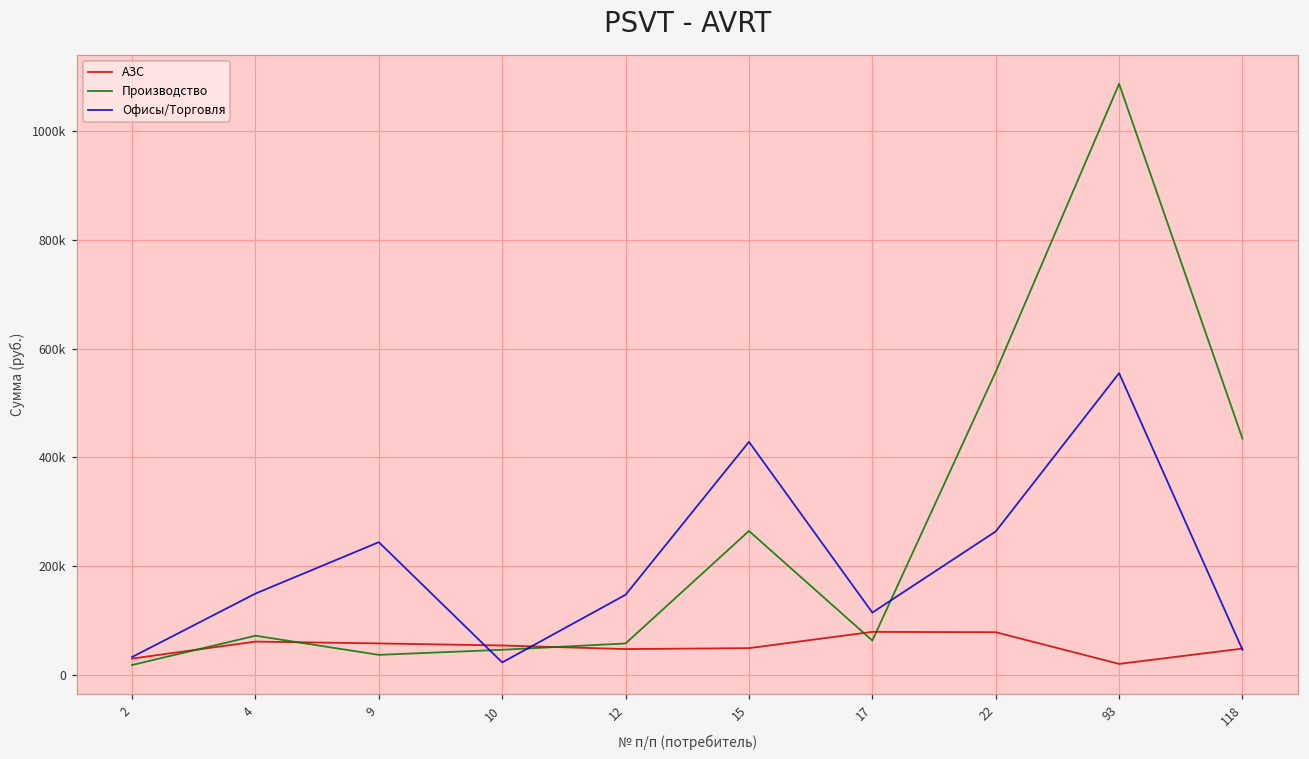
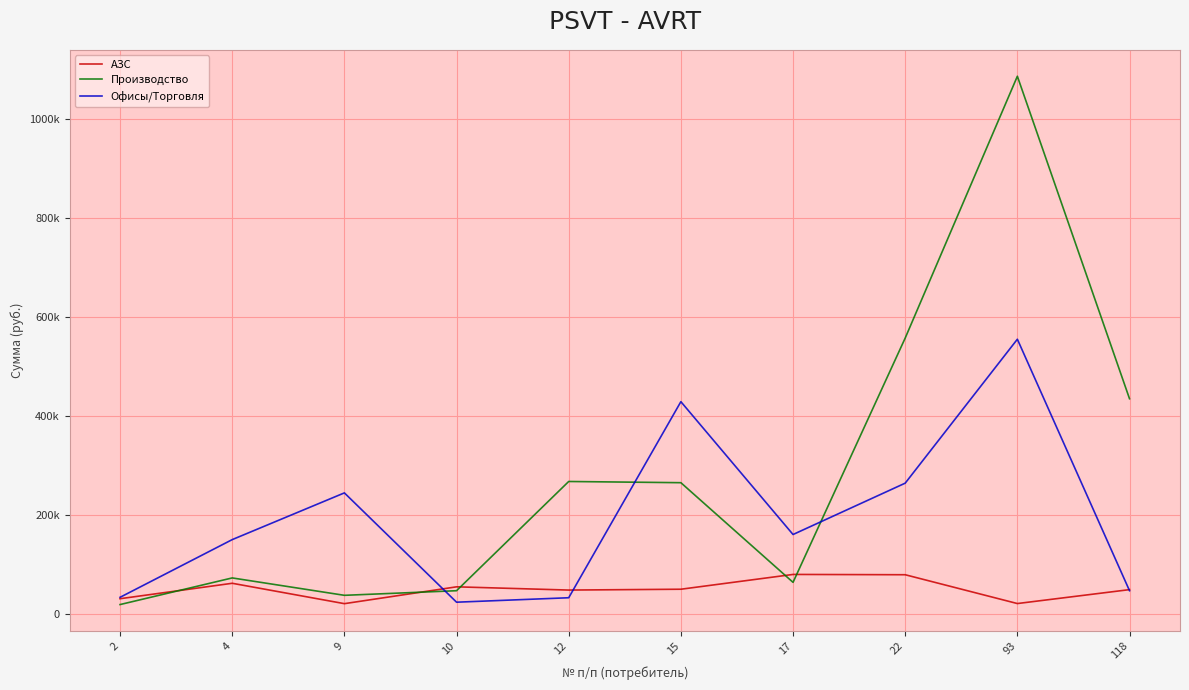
АЗС, 9: 60000 -> 20000
Производство, 12: 60000 -> 270000
Офисы/Торговля, 12: 150000 -> 30000
Офисы/Торговля, 17: 120000 -> 160000
